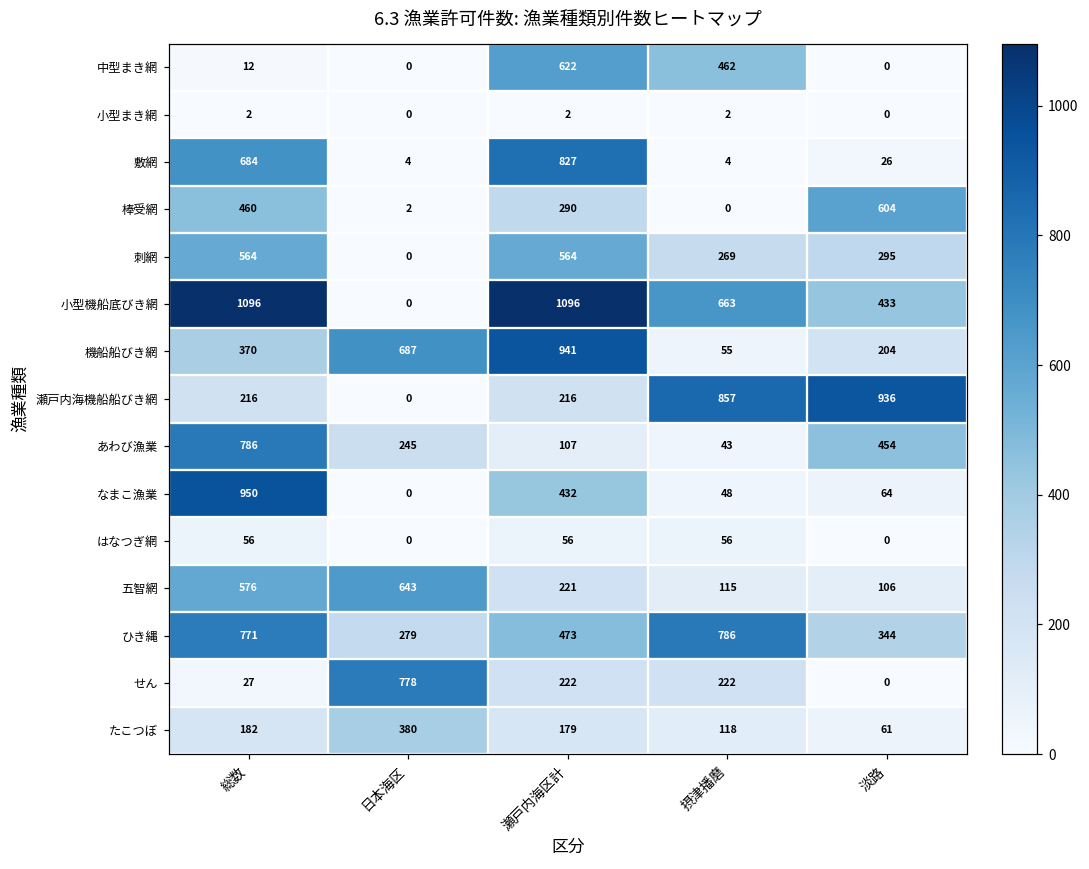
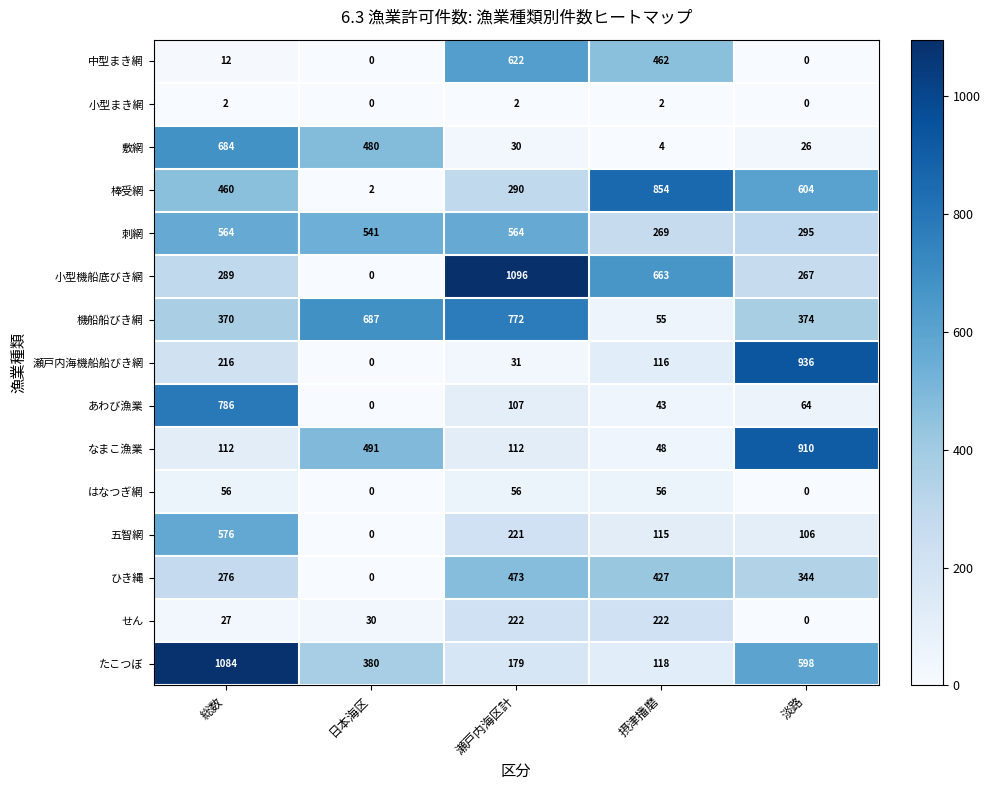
敷網, 日本海区: 4 -> 480
敷網, 瀬戸内海区計: 827 -> 30
棒受網, 摂津播磨: 0 -> 854
刺網, 日本海区: 0 -> 541
小型機船底びき網, 総数: 1096 -> 289
小型機船底びき網, 淡路: 433 -> 267
機船船びき網, 瀬戸内海区計: 941 -> 772
機船船びき網, 淡路: 204 -> 374
瀬戸内海機船船びき網, 瀬戸内海区計: 216 -> 31
瀬戸内海機船船びき網, 摂津播磨: 857 -> 116
あわび漁業, 日本海区: 245 -> 0
あわび漁業, 淡路: 454 -> 64
なまこ漁業, 総数: 950 -> 112
なまこ漁業, 日本海区: 0 -> 491
なまこ漁業, 瀬戸内海区計: 432 -> 112
なまこ漁業, 淡路: 64 -> 910
五智網, 日本海区: 643 -> 0
ひき縄, 総数: 771 -> 276
ひき縄, 日本海区: 279 -> 0
ひき縄, 摂津播磨: 786 -> 427
せん, 日本海区: 778 -> 30
たこつぼ, 総数: 182 -> 1084
たこつぼ, 淡路: 61 -> 598
